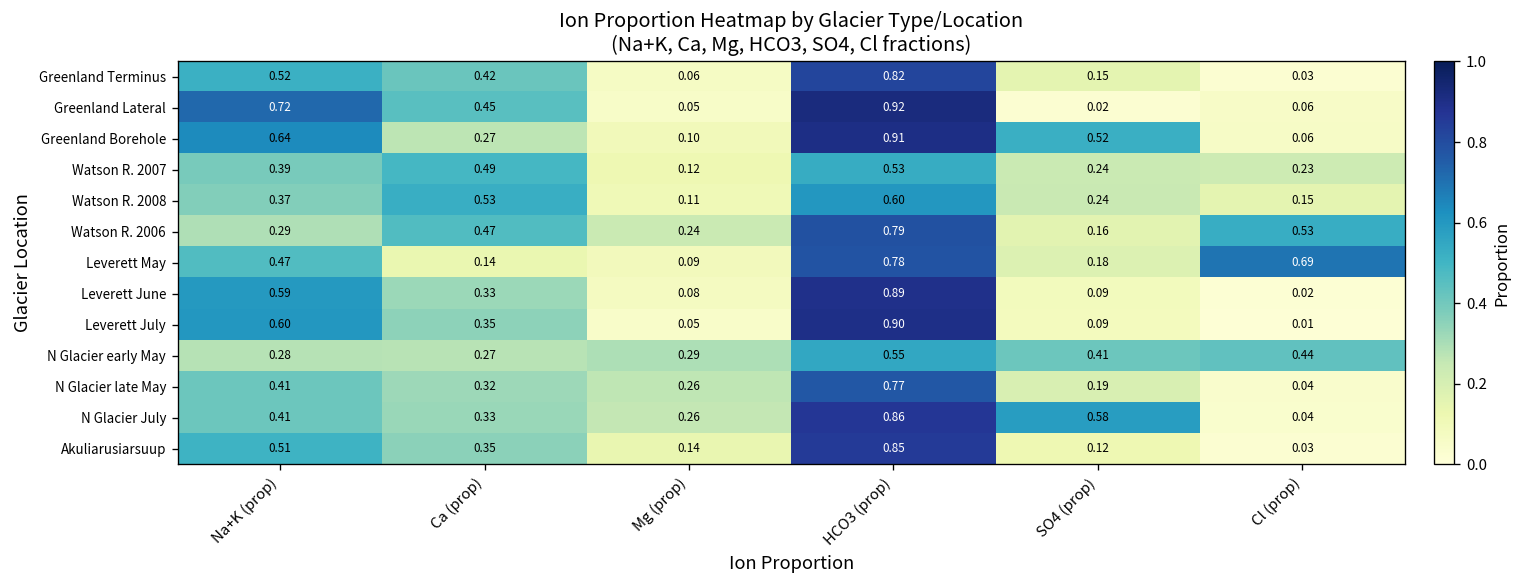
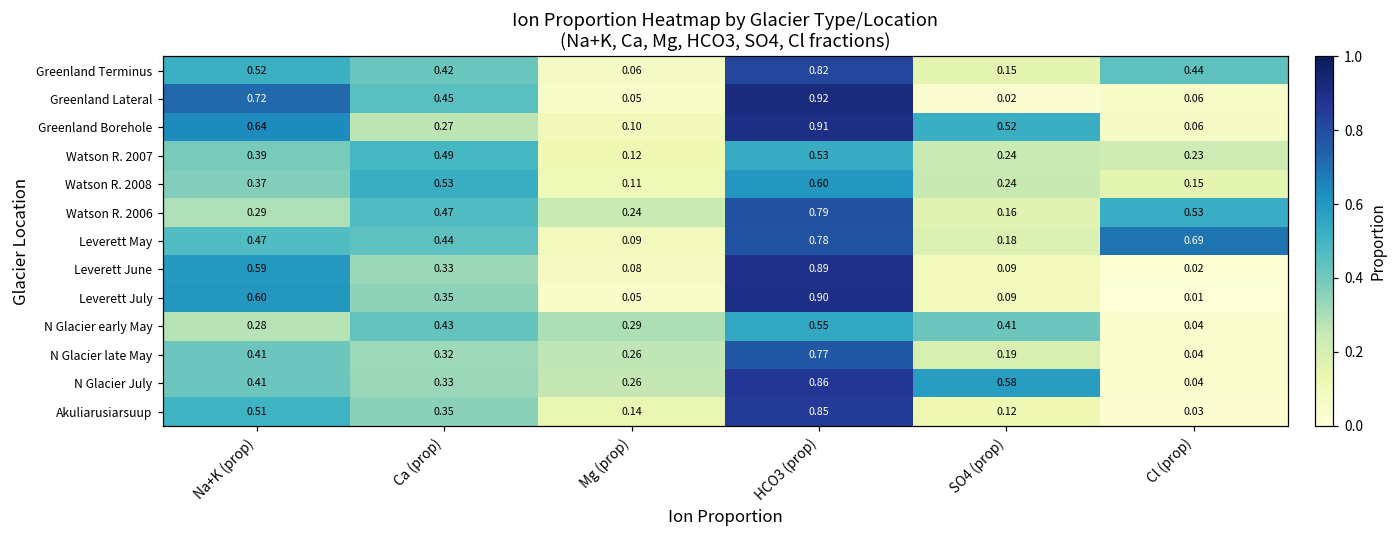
Greenland Terminus, Cl (prop): 0.03 -> 0.44
Leverett May, Ca (prop): 0.14 -> 0.44
N Glacier early May, Ca (prop): 0.27 -> 0.43
N Glacier early May, Cl (prop): 0.44 -> 0.04
